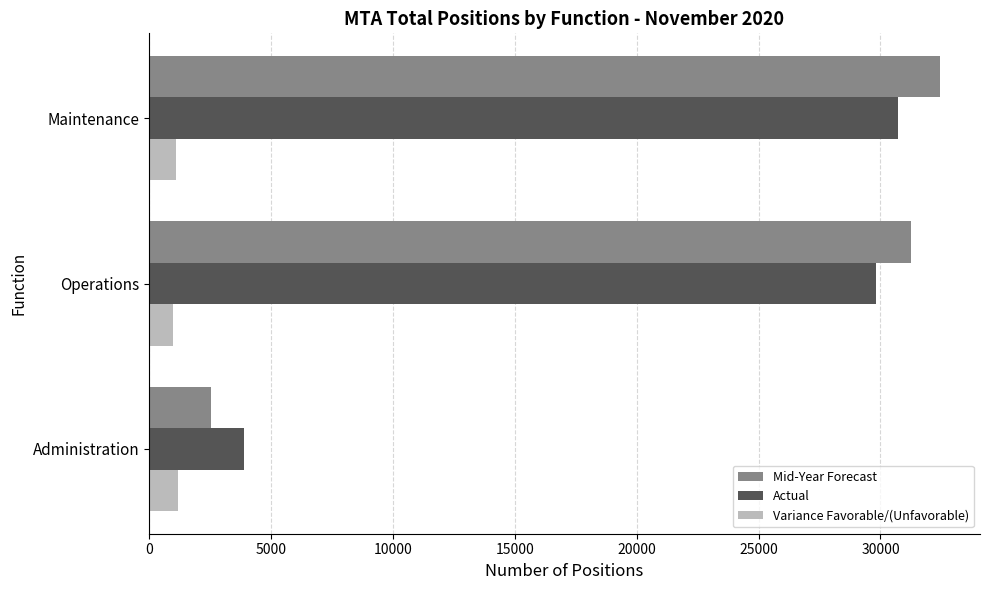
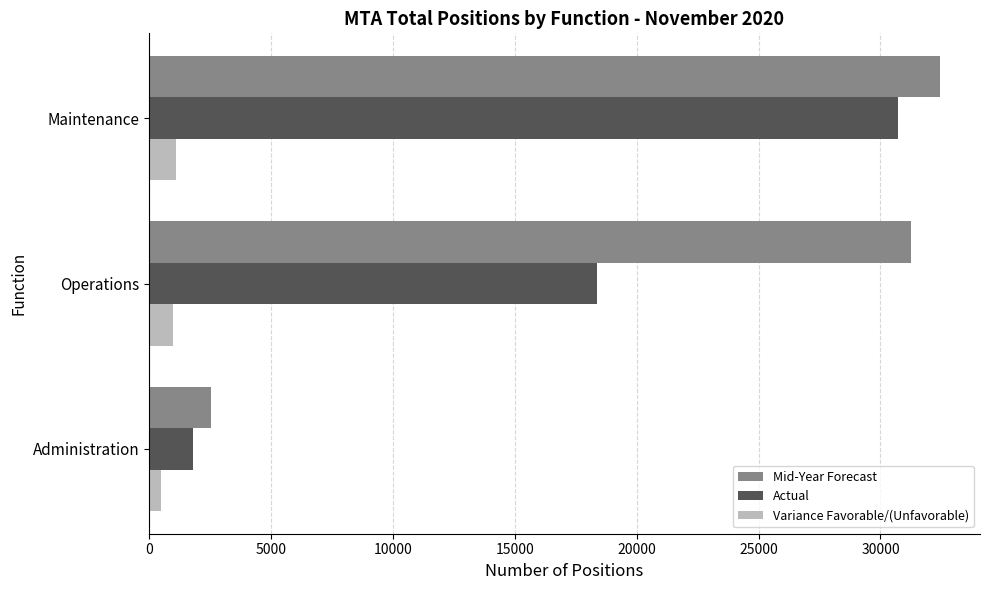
Actual, Operations: 29800 -> 18400
Actual, Administration: 3900 -> 1800
Variance Favorable/(Unfavorable), Administration: 1200 -> 500
